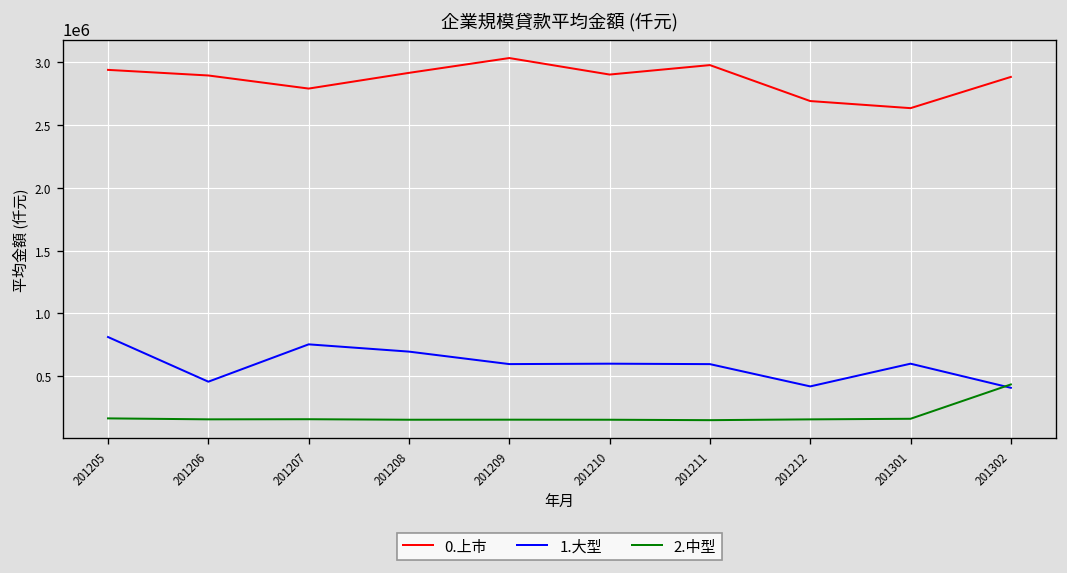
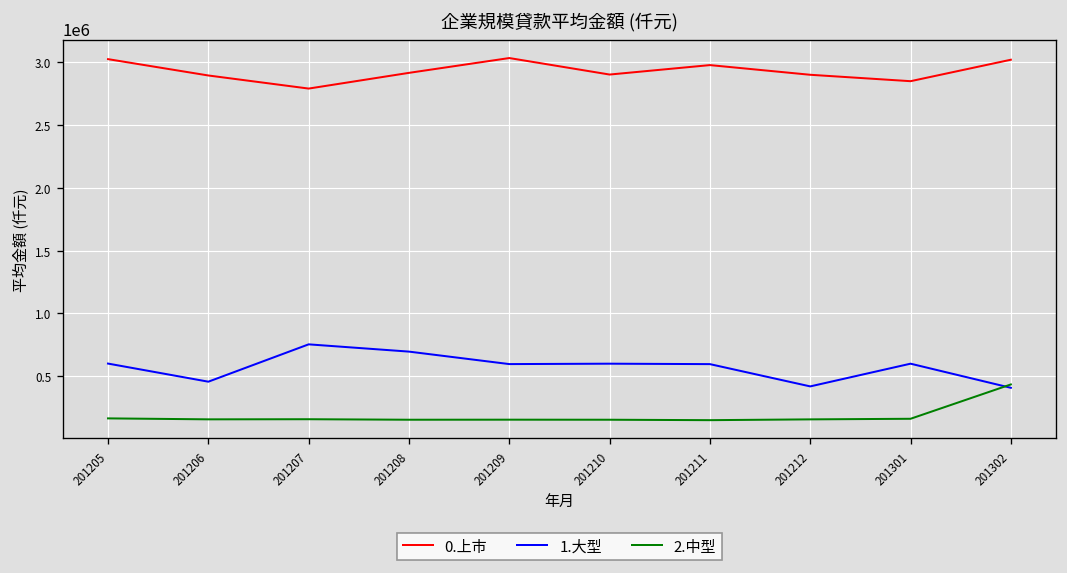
0.上市, 201205: 2940000 -> 3030000
1.大型, 201205: 810000 -> 600000
0.上市, 201212: 2690000 -> 2900000
0.上市, 201301: 2640000 -> 2850000
0.上市, 201302: 2880000 -> 3020000
